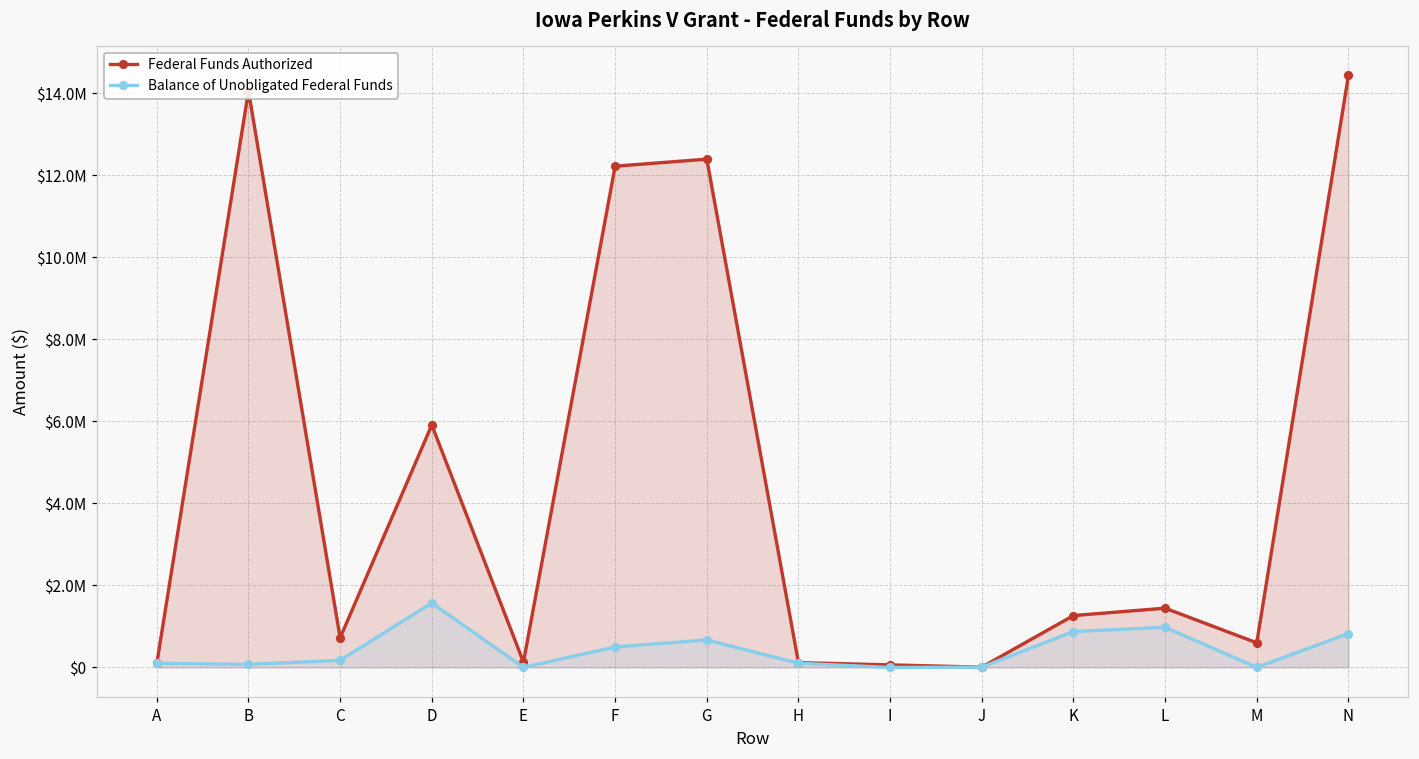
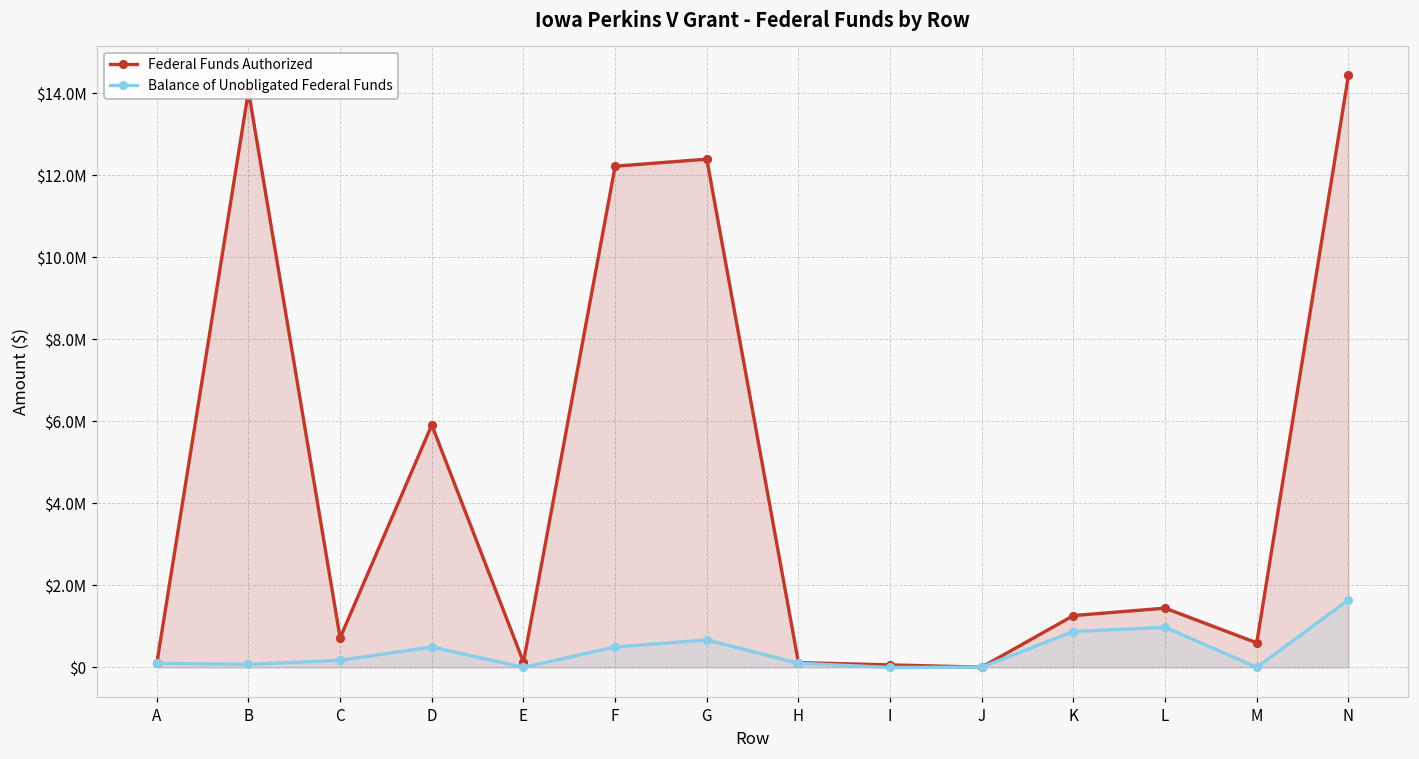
Balance of Unobligated Federal Funds, D: $1600000 -> $500000
Balance of Unobligated Federal Funds, N: $800000 -> $1600000
